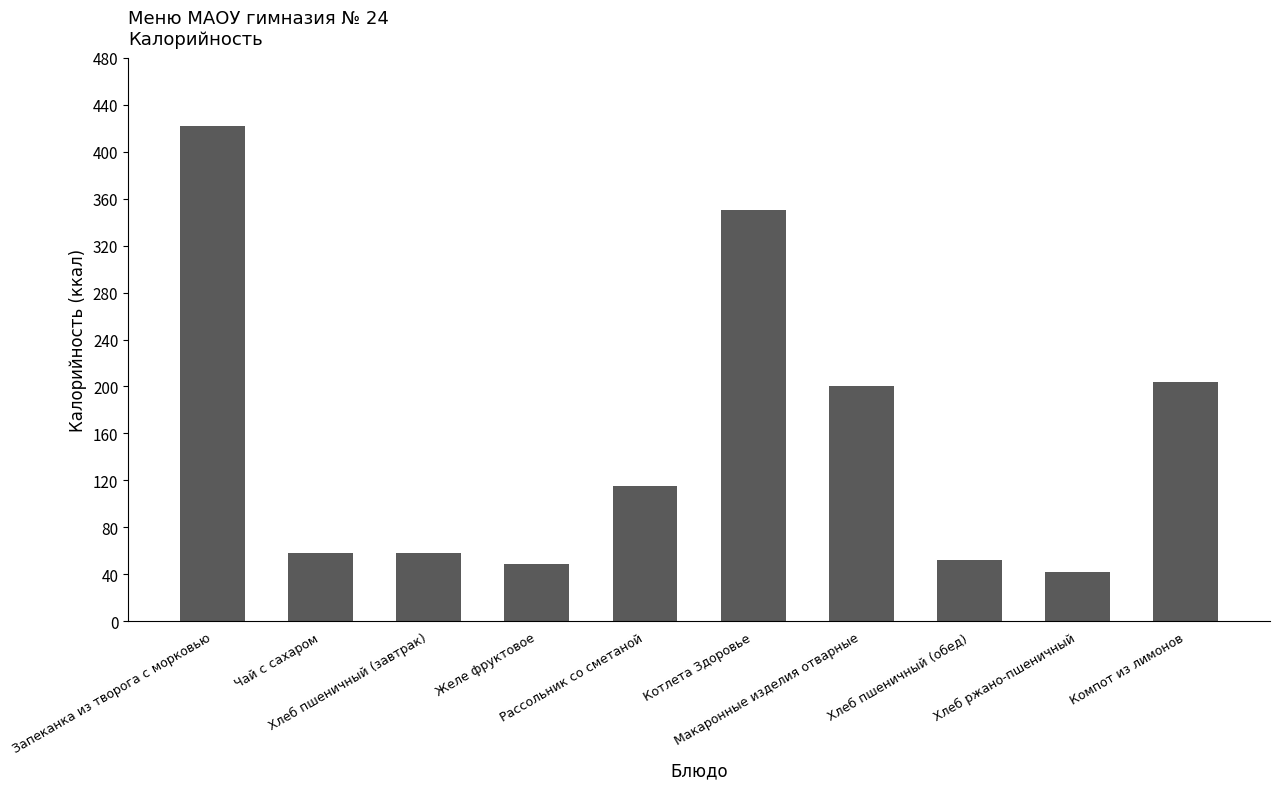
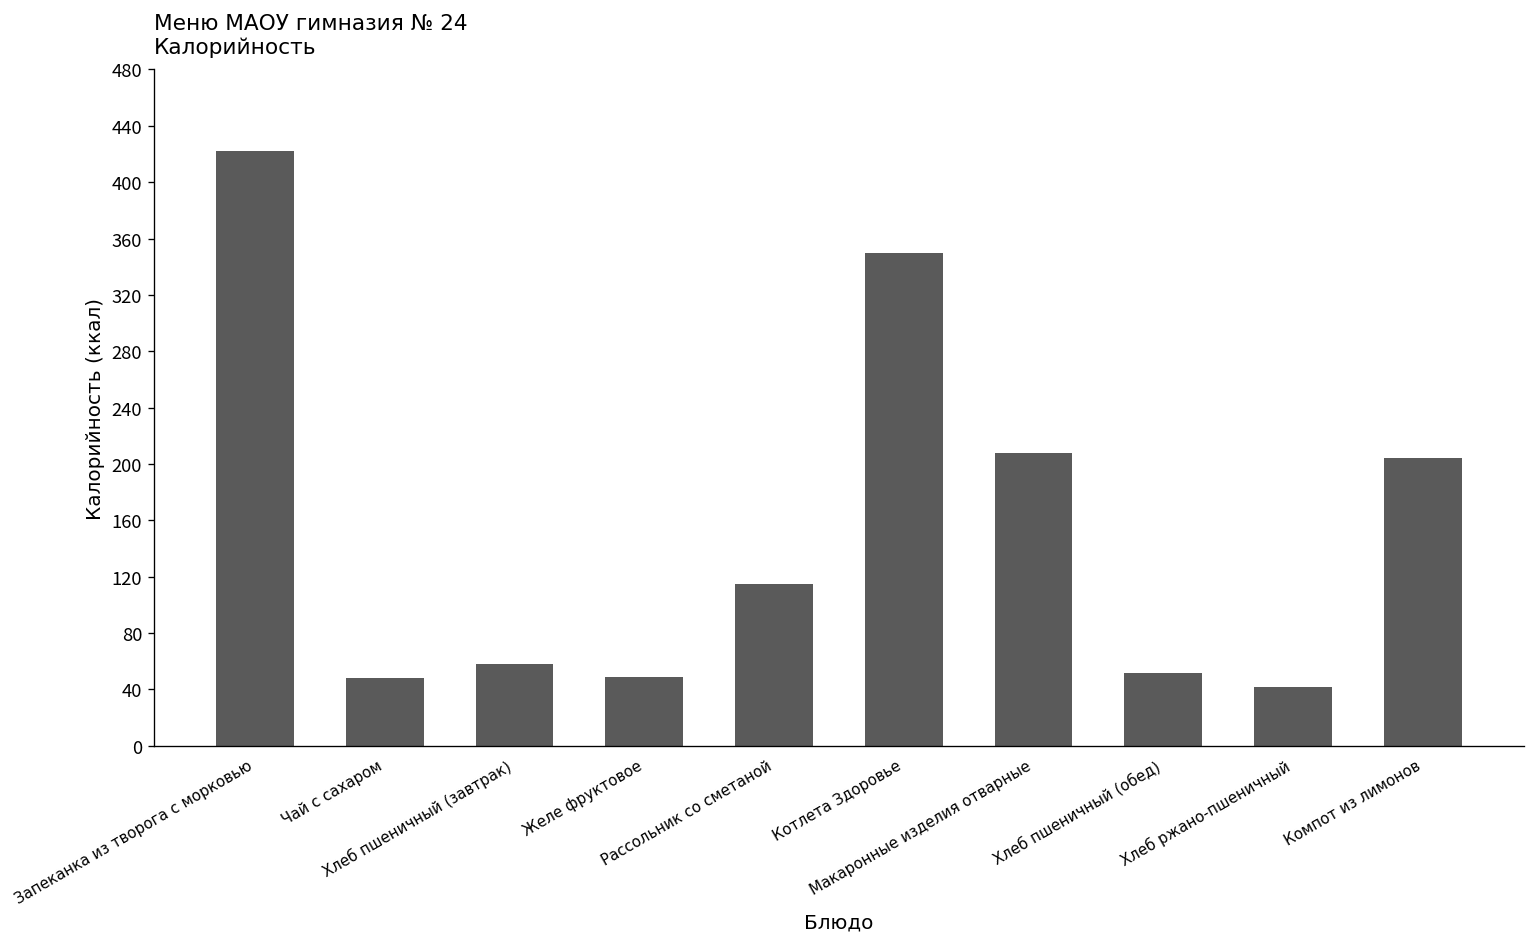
Чай с сахаром: 58 -> 48
Макаронные изделия отварные: 200 -> 208
